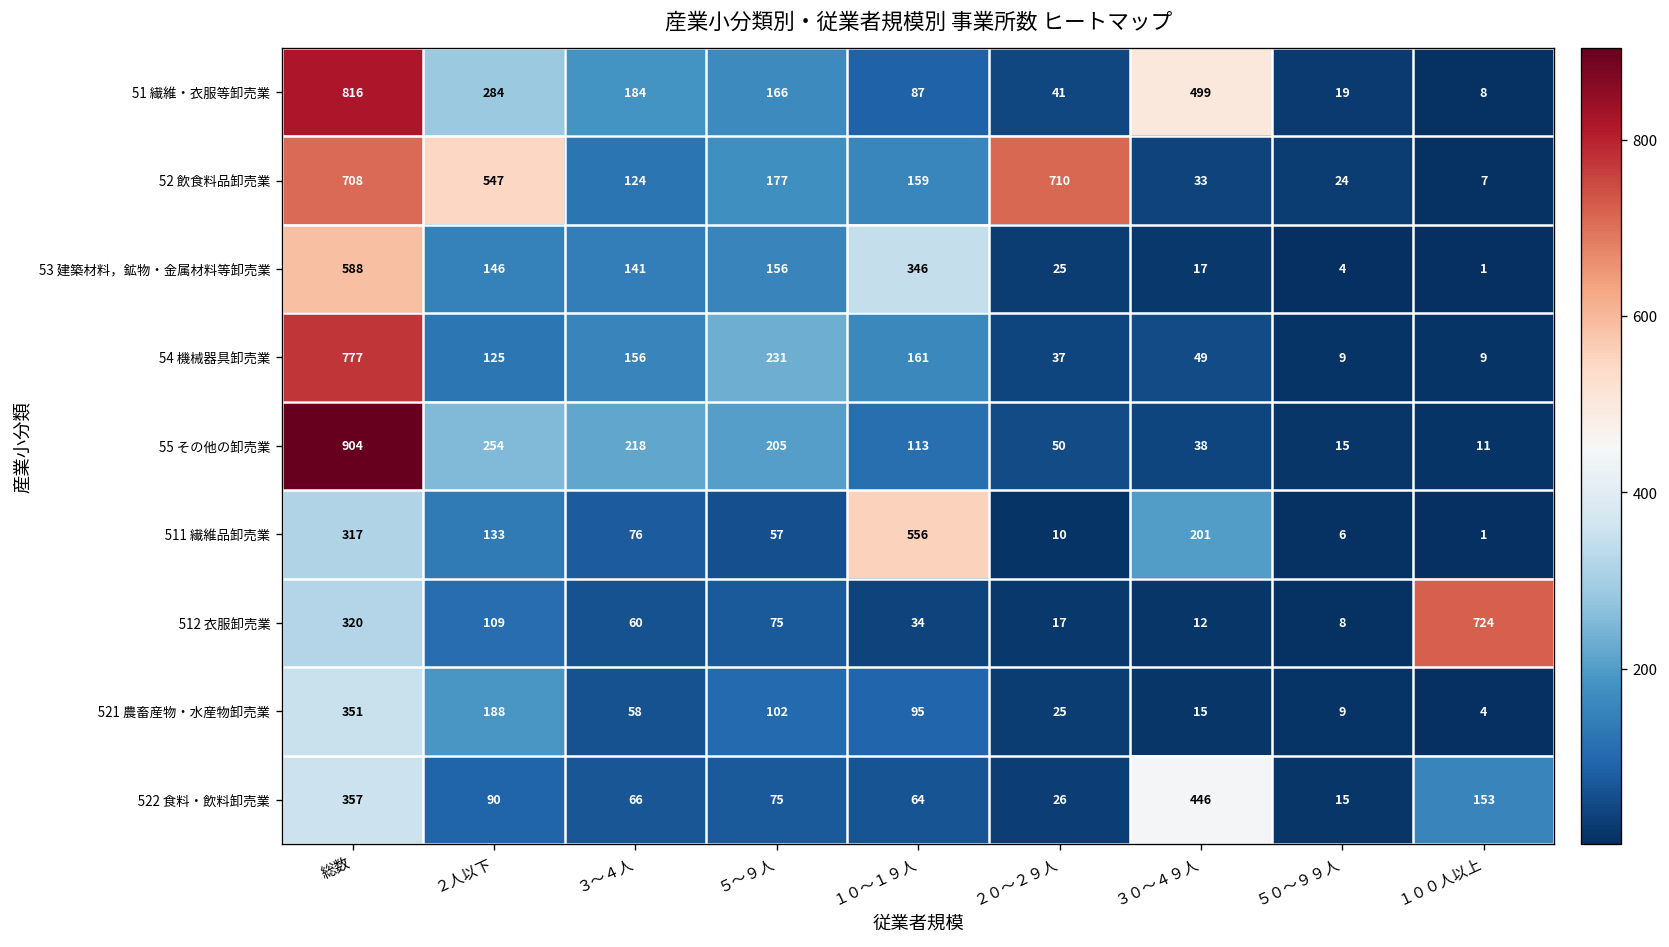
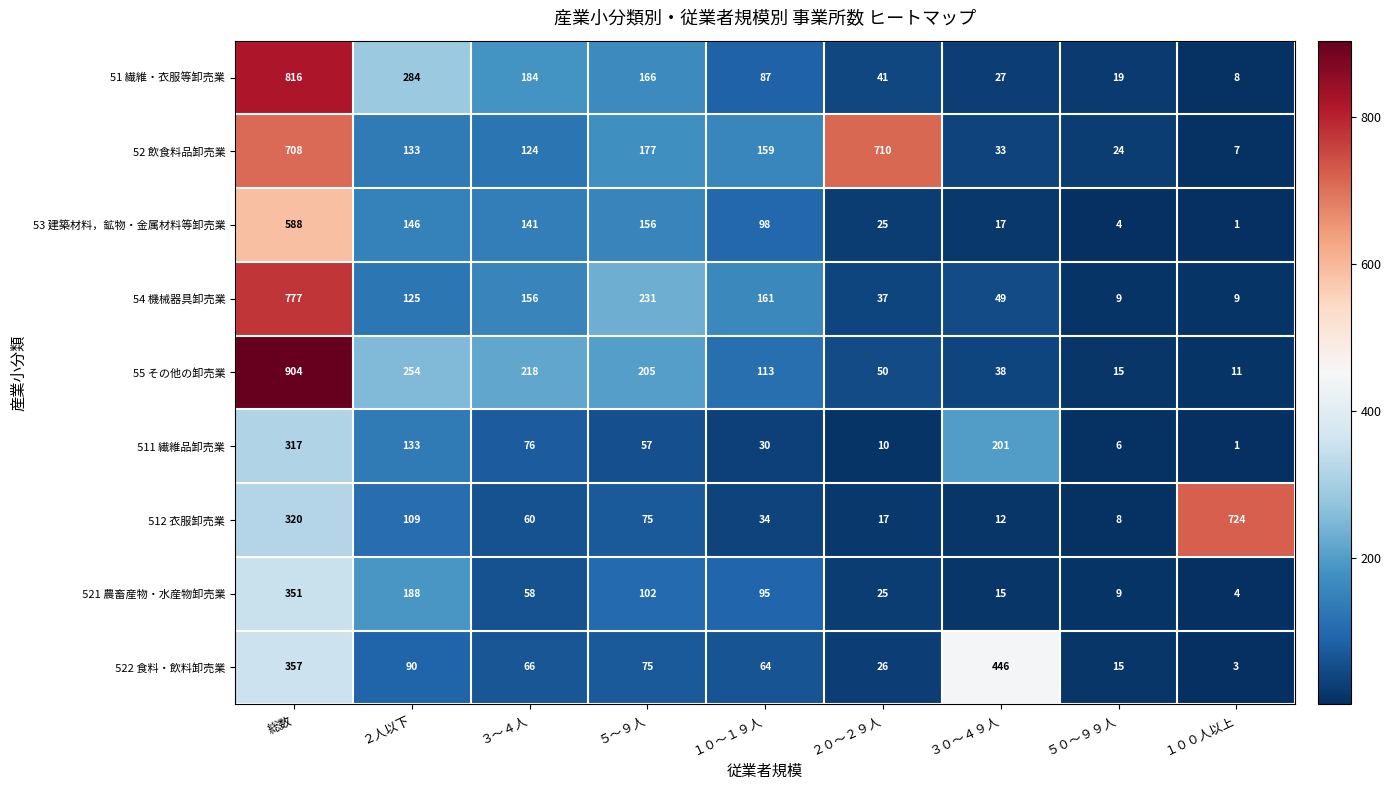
51 繊維・衣服等卸売業, ３０～４９人: 499 -> 27
52 飲食料品卸売業, ２人以下: 547 -> 133
53 建築材料，鉱物・金属材料等卸売業, １０～１９人: 346 -> 98
511 繊維品卸売業, １０～１９人: 556 -> 30
522 食料・飲料卸売業, １００人以上: 153 -> 3
